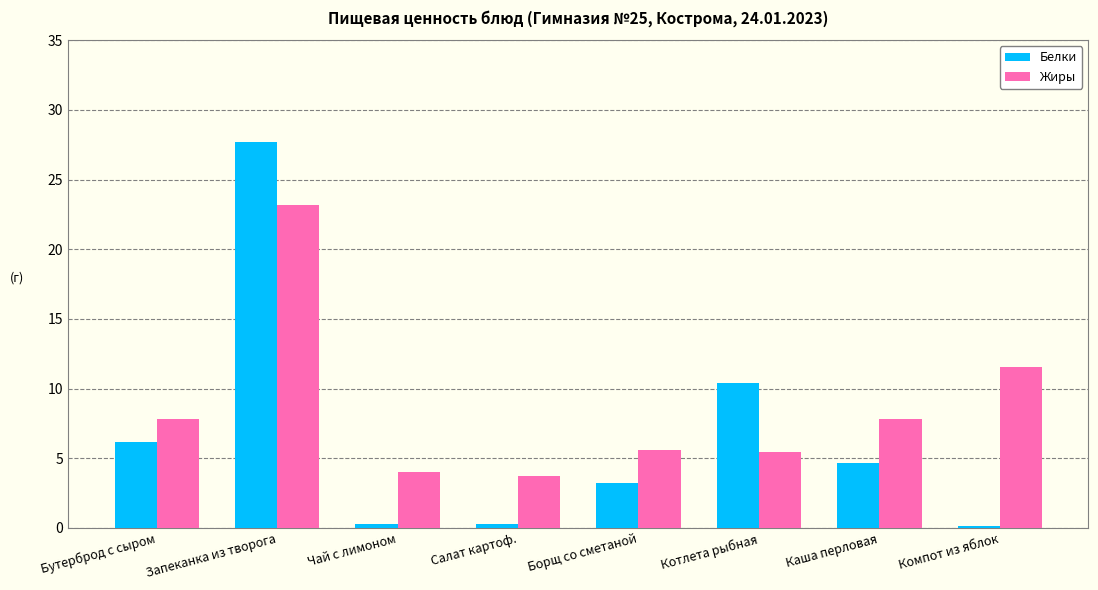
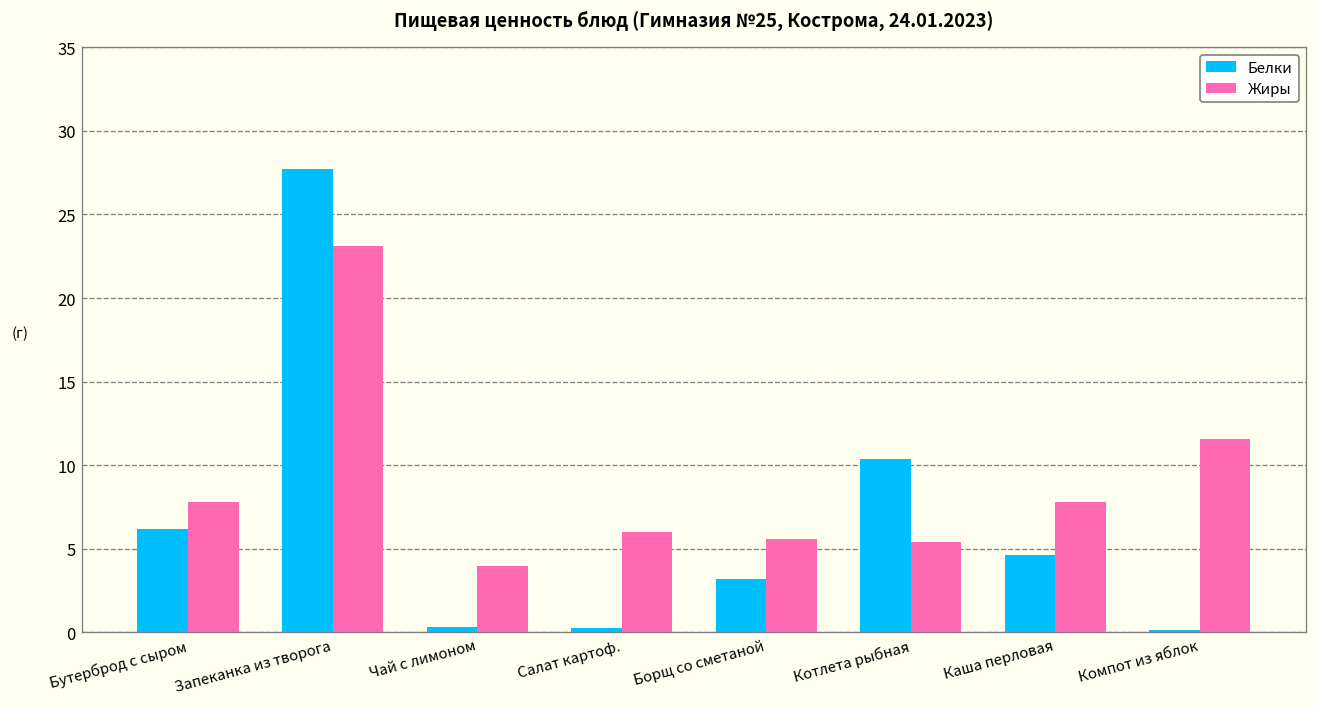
Жиры, Салат картоф.: 3.7 -> 6.0
